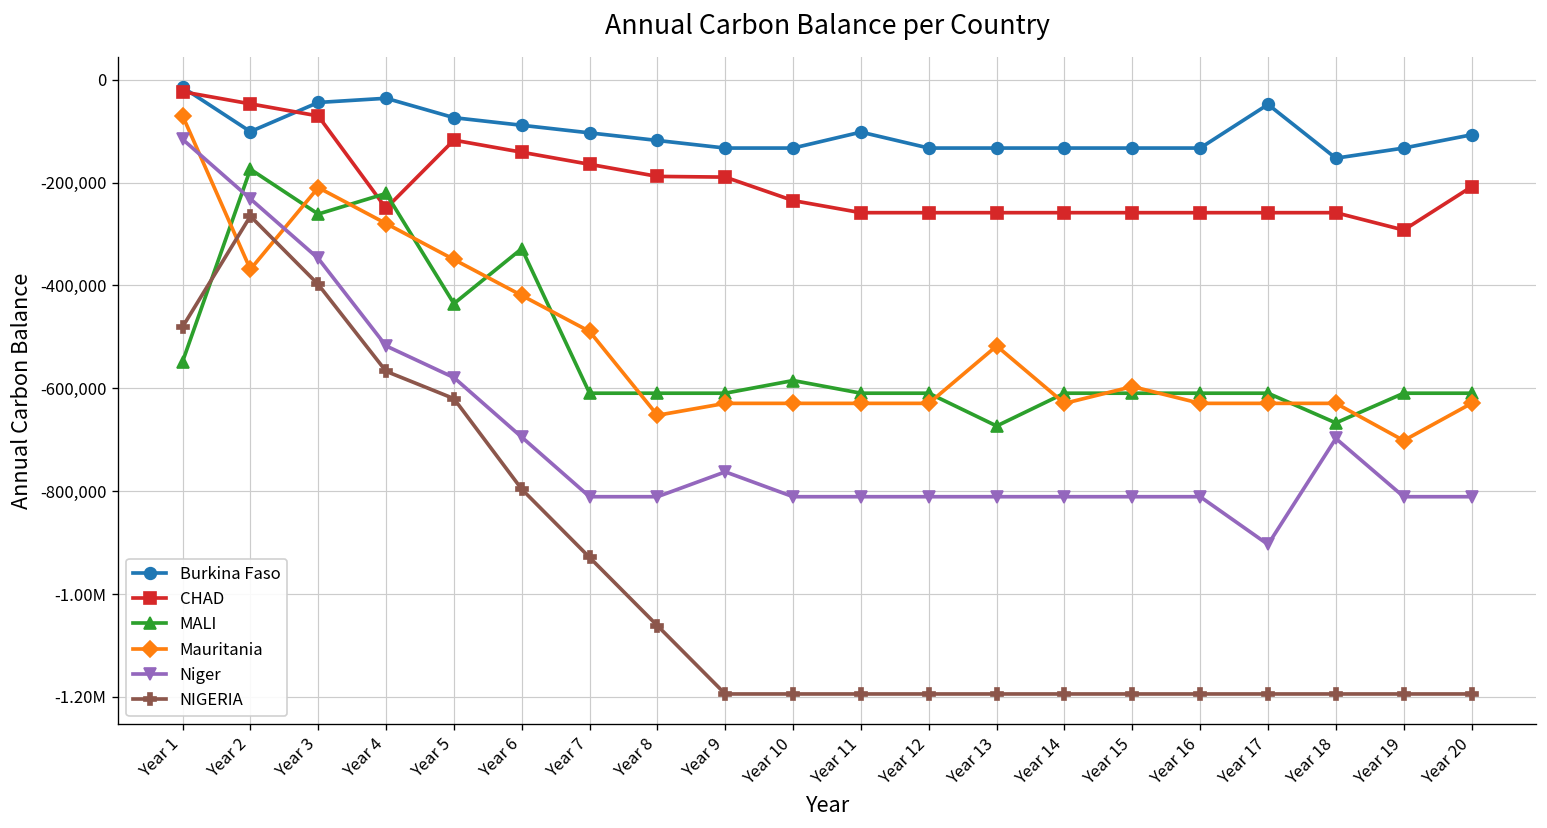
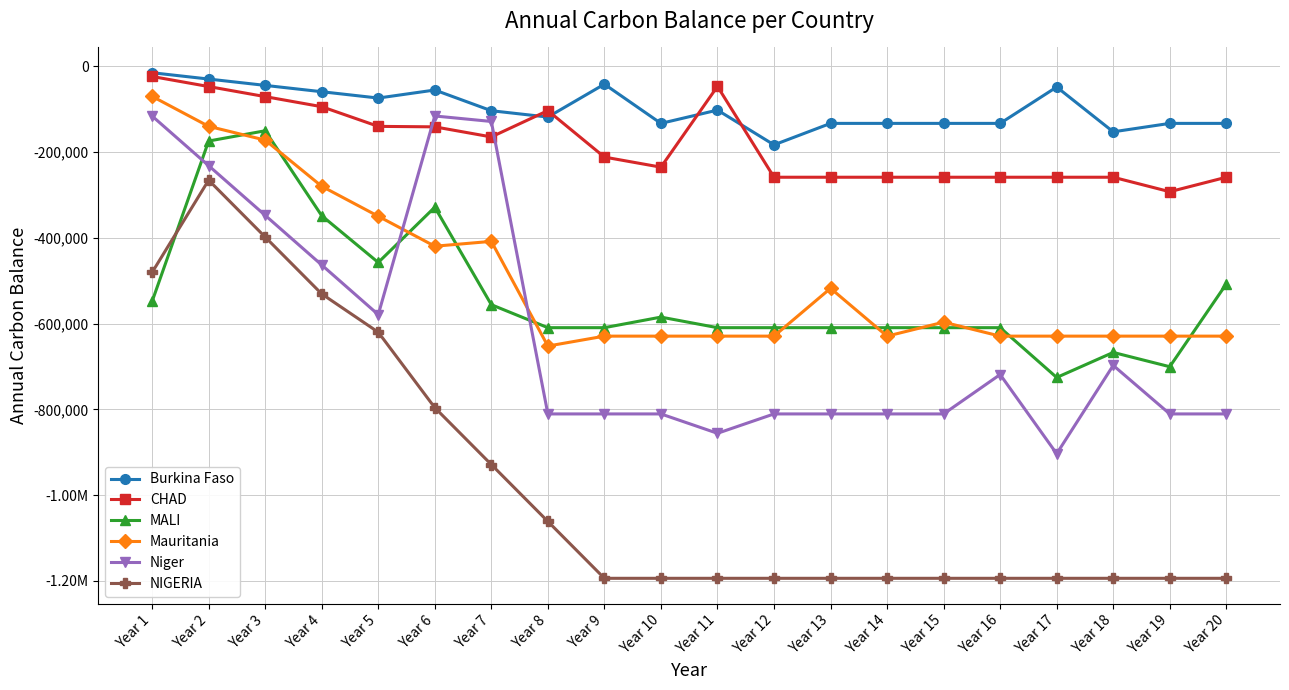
Burkina Faso, Year 2: -100,000 -> -30,000
Mauritania, Year 2: -370,000 -> -140,000
MALI, Year 3: -260,000 -> -150,000
Mauritania, Year 3: -210,000 -> -170,000
Burkina Faso, Year 4: -40,000 -> -60,000
CHAD, Year 4: -250,000 -> -90,000
MALI, Year 4: -220,000 -> -350,000
Niger, Year 4: -520,000 -> -460,000
NIGERIA, Year 4: -570,000 -> -530,000
CHAD, Year 5: -120,000 -> -140,000
MALI, Year 5: -440,000 -> -460,000
Burkina Faso, Year 6: -90,000 -> -60,000
Niger, Year 6: -690,000 -> -120,000
MALI, Year 7: -610,000 -> -560,000
Mauritania, Year 7: -490,000 -> -410,000
Niger, Year 7: -810,000 -> -130,000
CHAD, Year 8: -190,000 -> -100,000
Burkina Faso, Year 9: -130,000 -> -40,000
CHAD, Year 9: -190,000 -> -210,000
Niger, Year 9: -760,000 -> -810,000
CHAD, Year 11: -260,000 -> -50,000
Niger, Year 11: -810,000 -> -860,000
Burkina Faso, Year 12: -130,000 -> -180,000
MALI, Year 13: -670,000 -> -610,000
Niger, Year 16: -810,000 -> -720,000
MALI, Year 17: -610,000 -> -730,000
MALI, Year 19: -610,000 -> -700,000
Mauritania, Year 19: -700,000 -> -630,000
Burkina Faso, Year 20: -110,000 -> -130,000
CHAD, Year 20: -210,000 -> -260,000
MALI, Year 20: -610,000 -> -510,000
